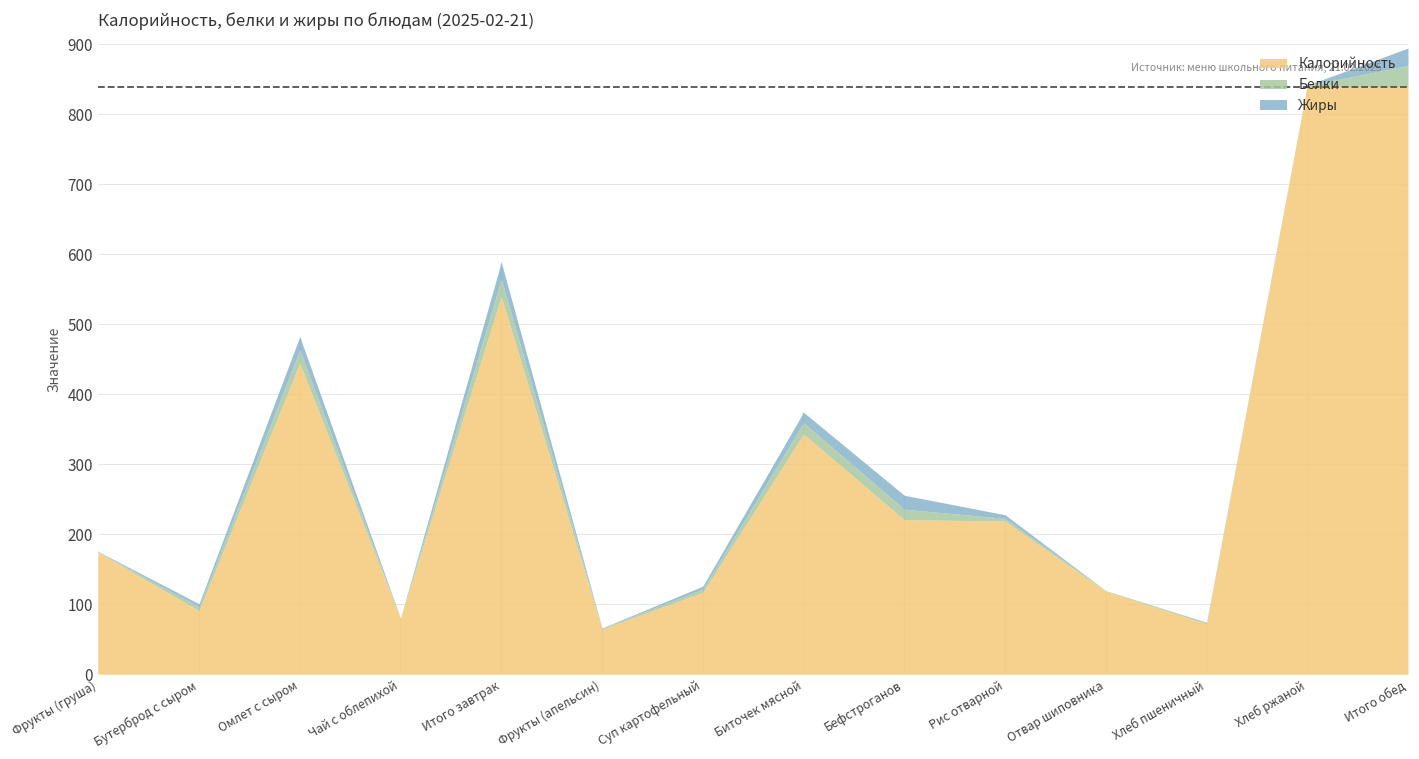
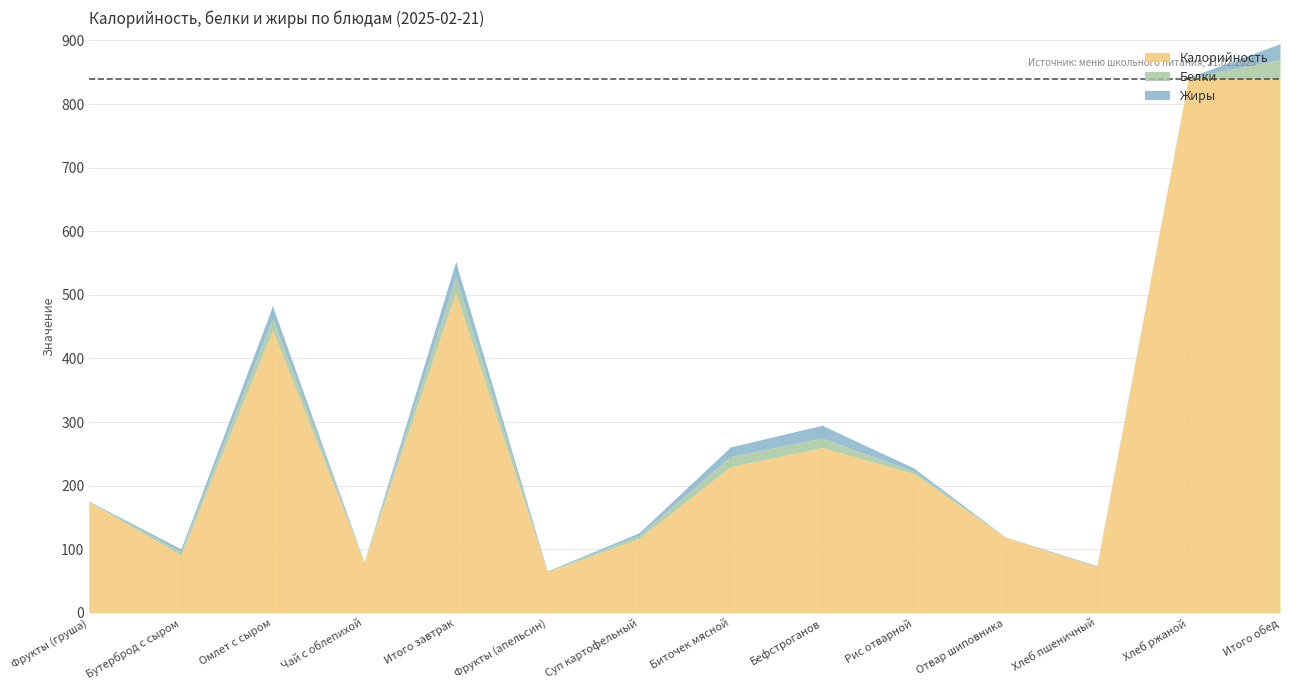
Калорийность, Итого завтрак: 540 -> 500
Калорийность, Биточек мясной: 340 -> 230
Калорийность, Бефстроганов: 220 -> 260
